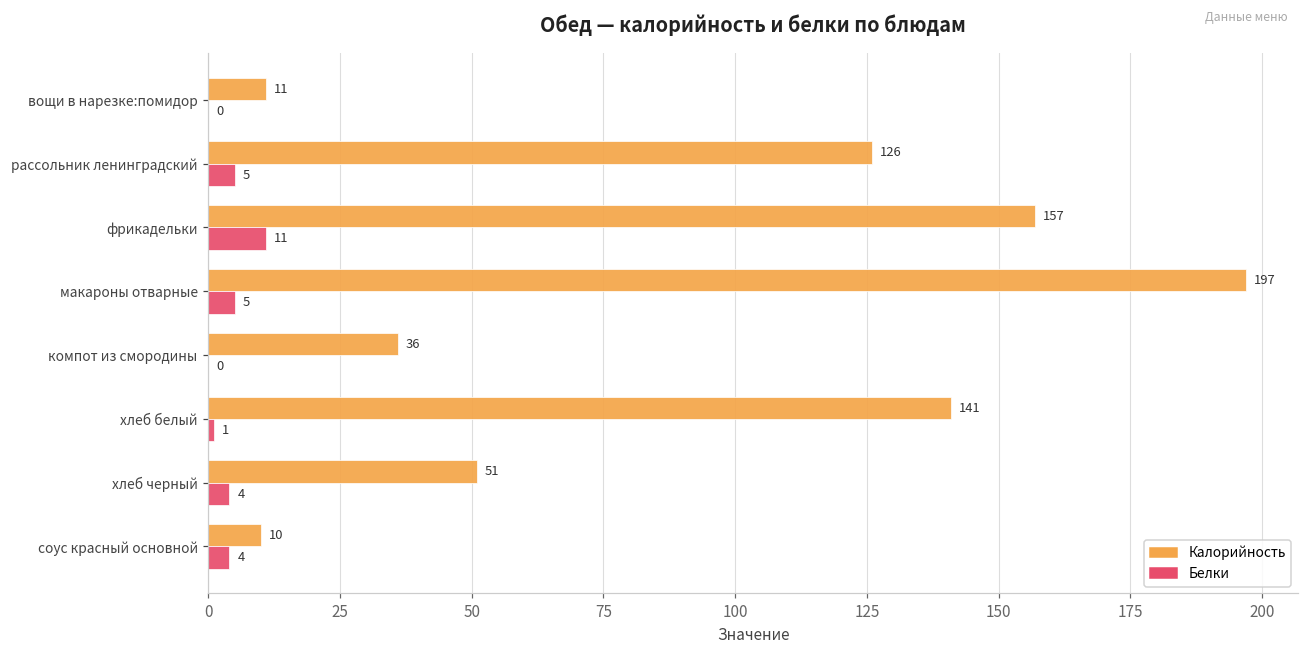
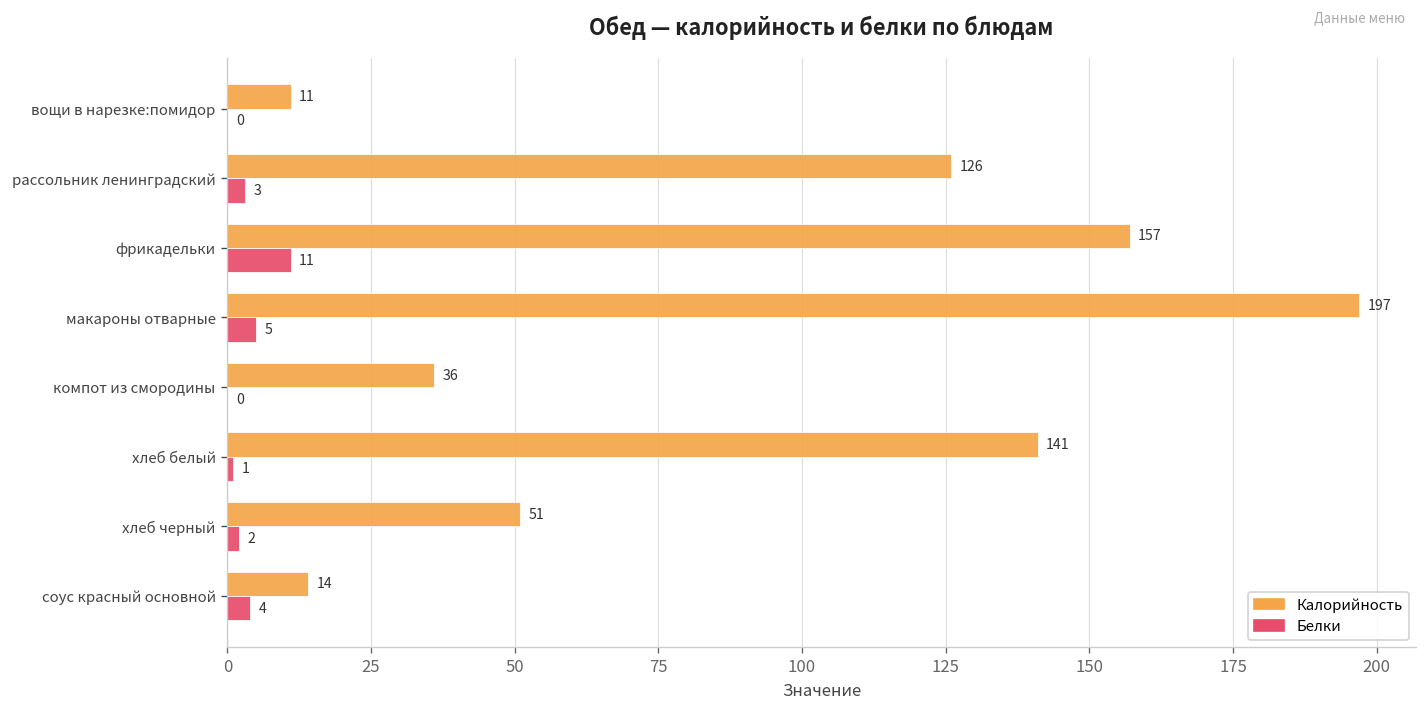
Белки, рассольник ленинградский: 5 -> 3
Белки, хлеб черный: 4 -> 2
Калорийность, соус красный основной: 10 -> 14
